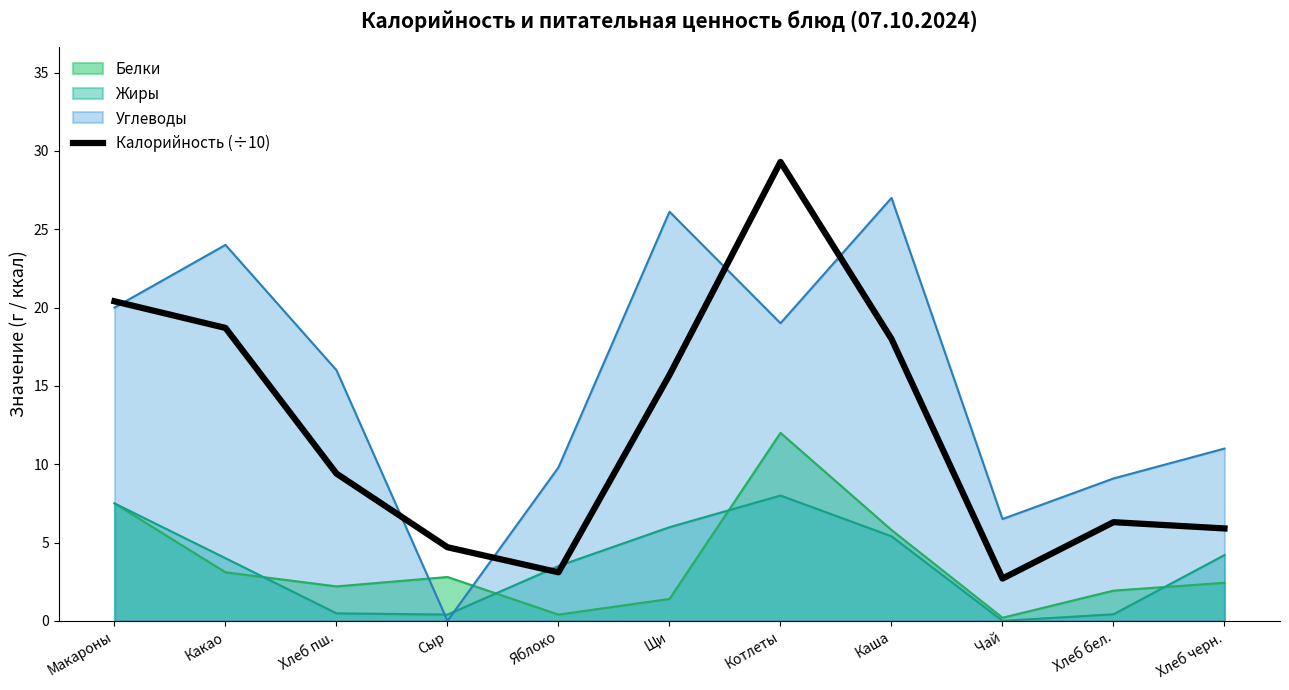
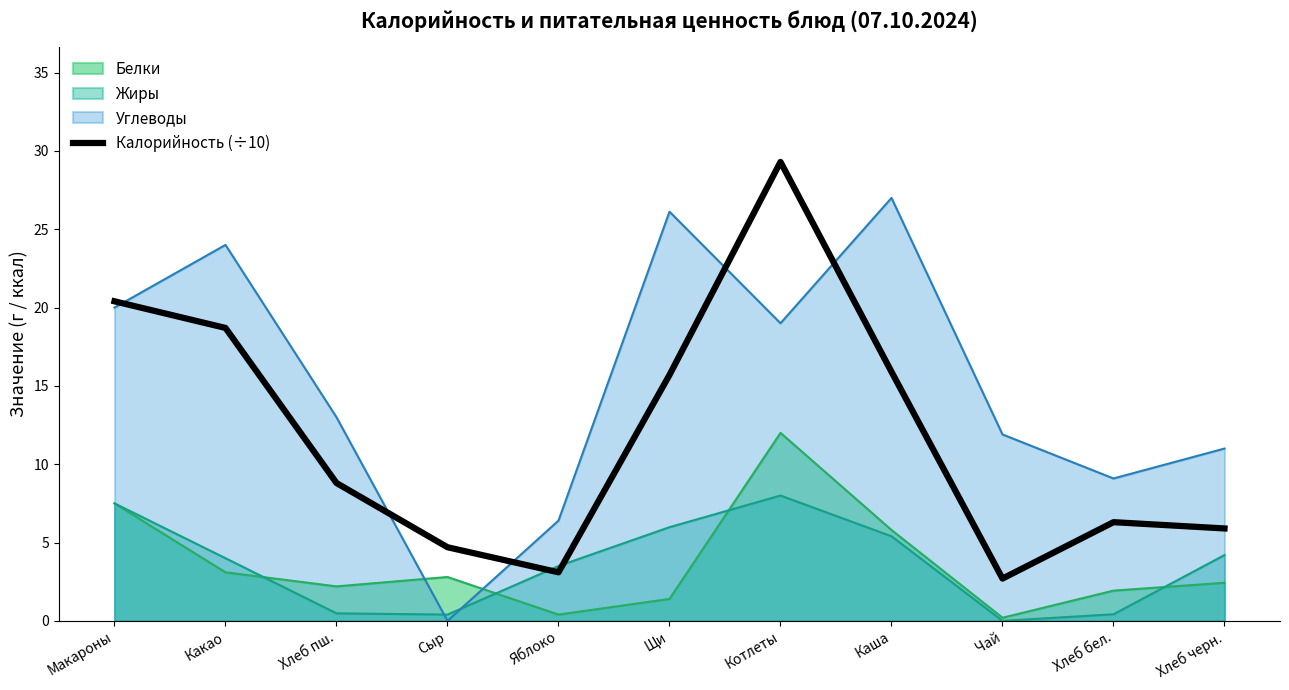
Углеводы, Хлеб пш.: 16 -> 13
Калорийность (÷10), Хлеб пш.: 9.4 -> 8.8
Углеводы, Яблоко: 9.8 -> 6.4
Калорийность (÷10), Каша: 18.0 -> 15.9
Углеводы, Чай: 6.5 -> 11.9
